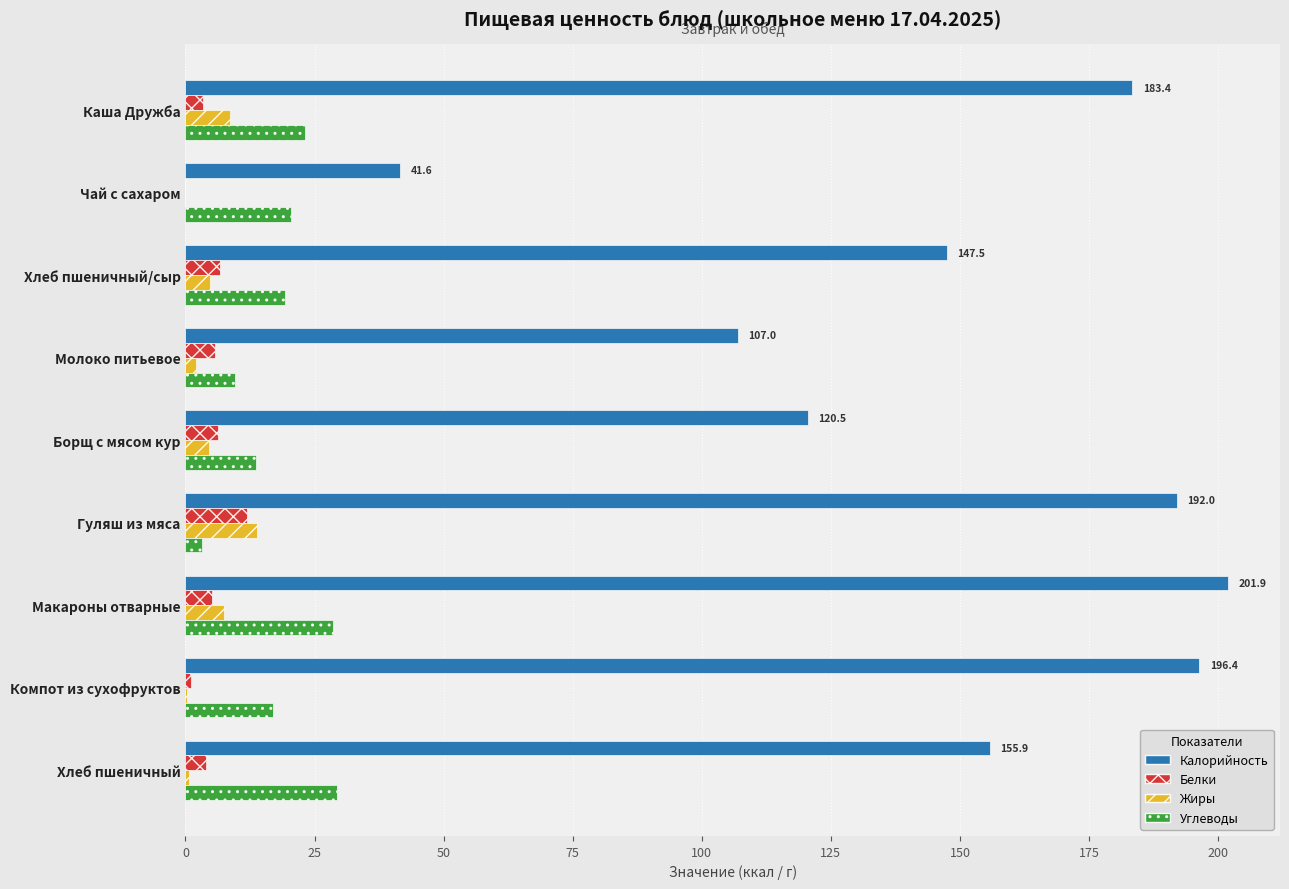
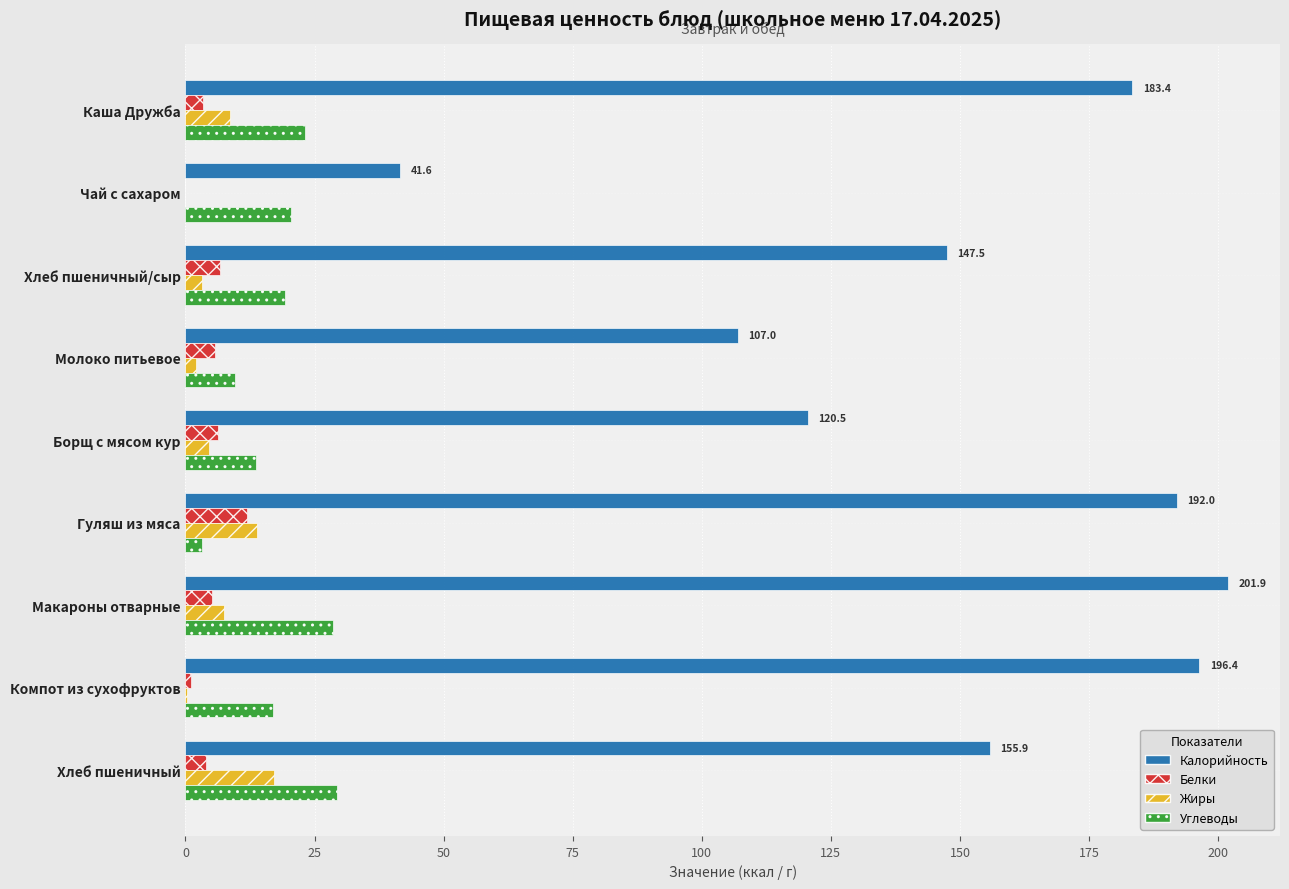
Жиры, Хлеб пшеничный/сыр: 5 -> 3
Жиры, Хлеб пшеничный: 1 -> 17
